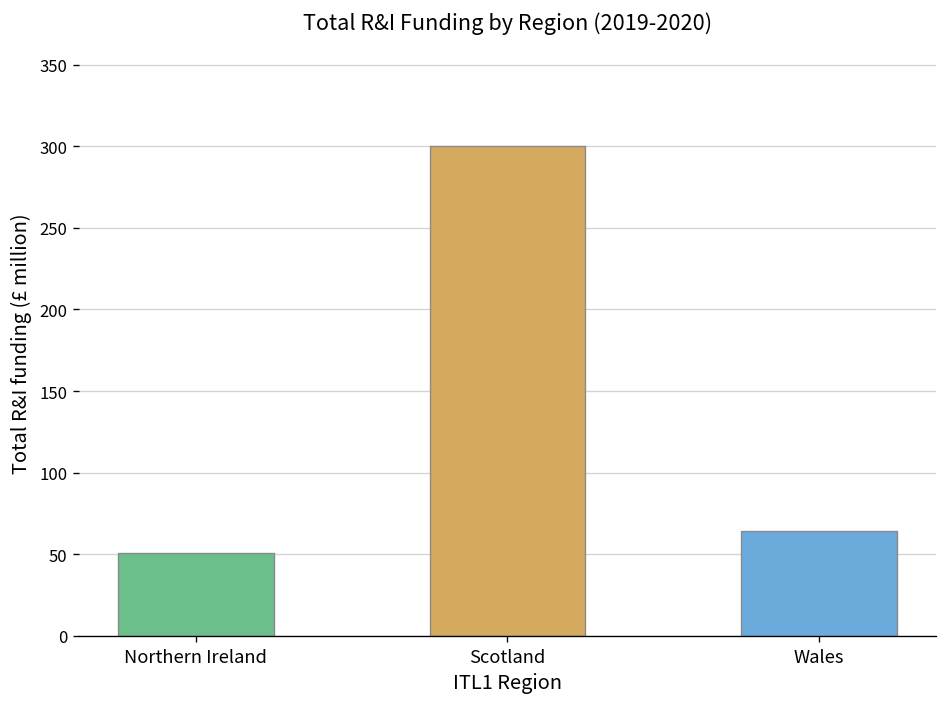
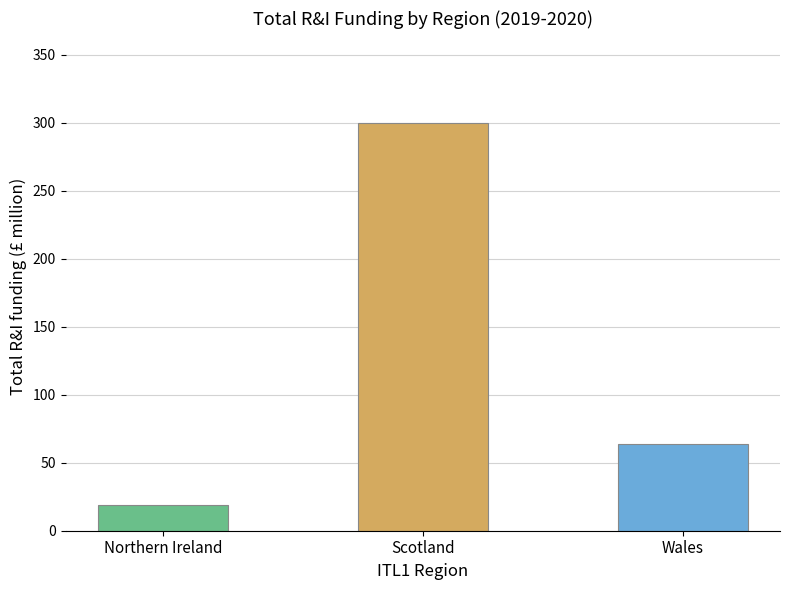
Northern Ireland: 51 -> 19
